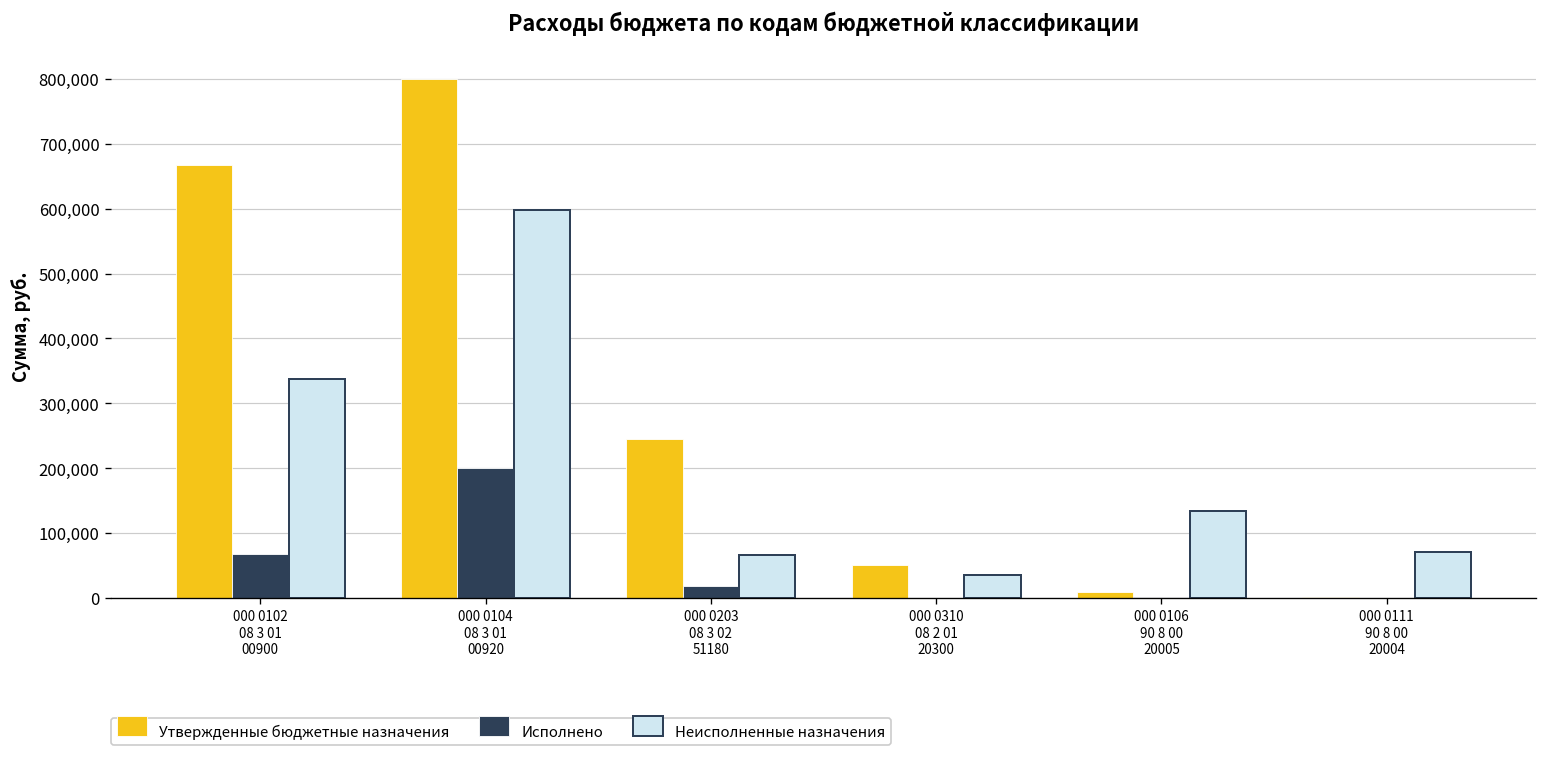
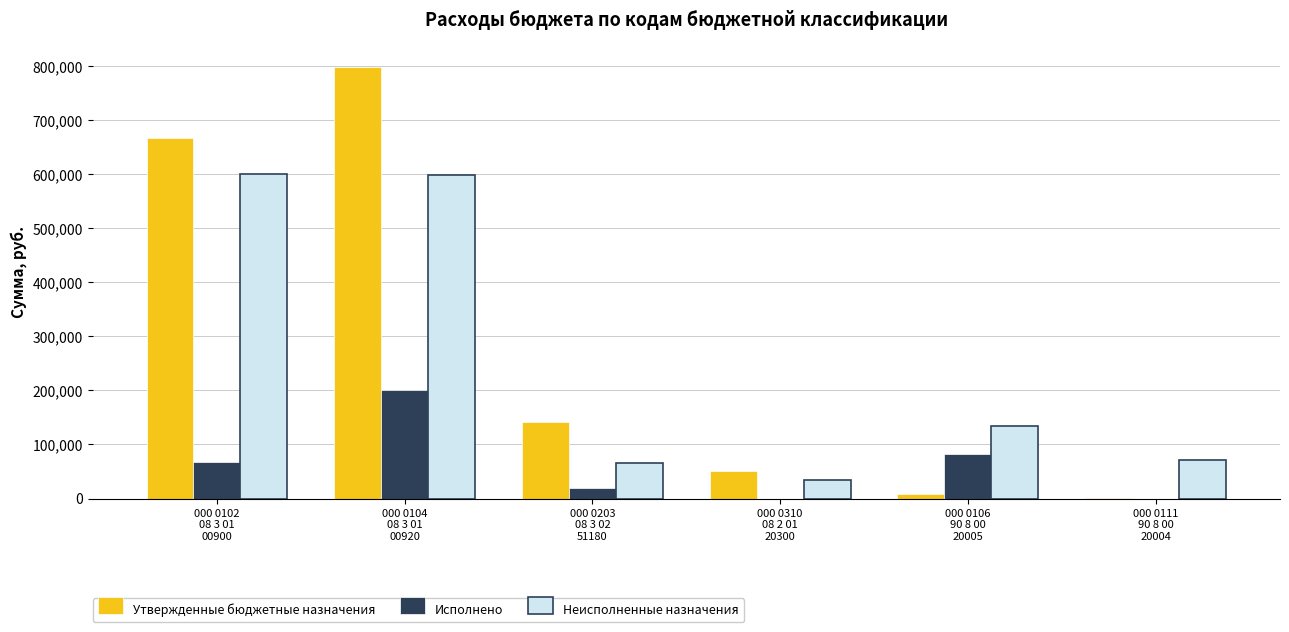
Неисполненные назначения, 000 0102 08 3 01 00900: 340,000 -> 600,000
Утвержденные бюджетные назначения, 000 0203 08 3 02 51180: 240,000 -> 140,000
Исполнено, 000 0106 90 8 00 20005: 0 -> 80,000
